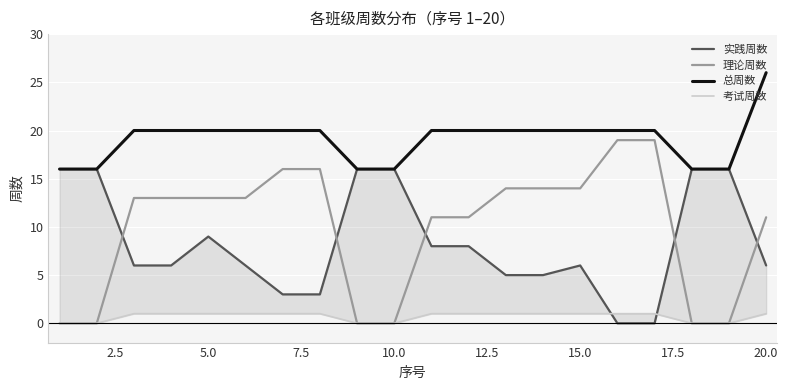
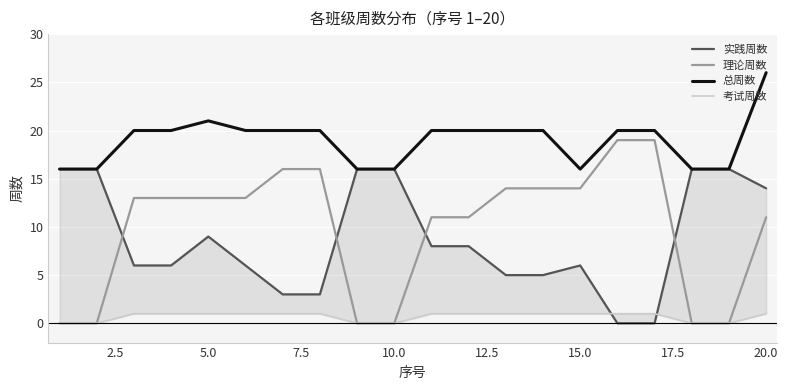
总周数, 5.0: 20 -> 21
总周数, 15.0: 20 -> 16
实践周数, 20.0: 6 -> 14
